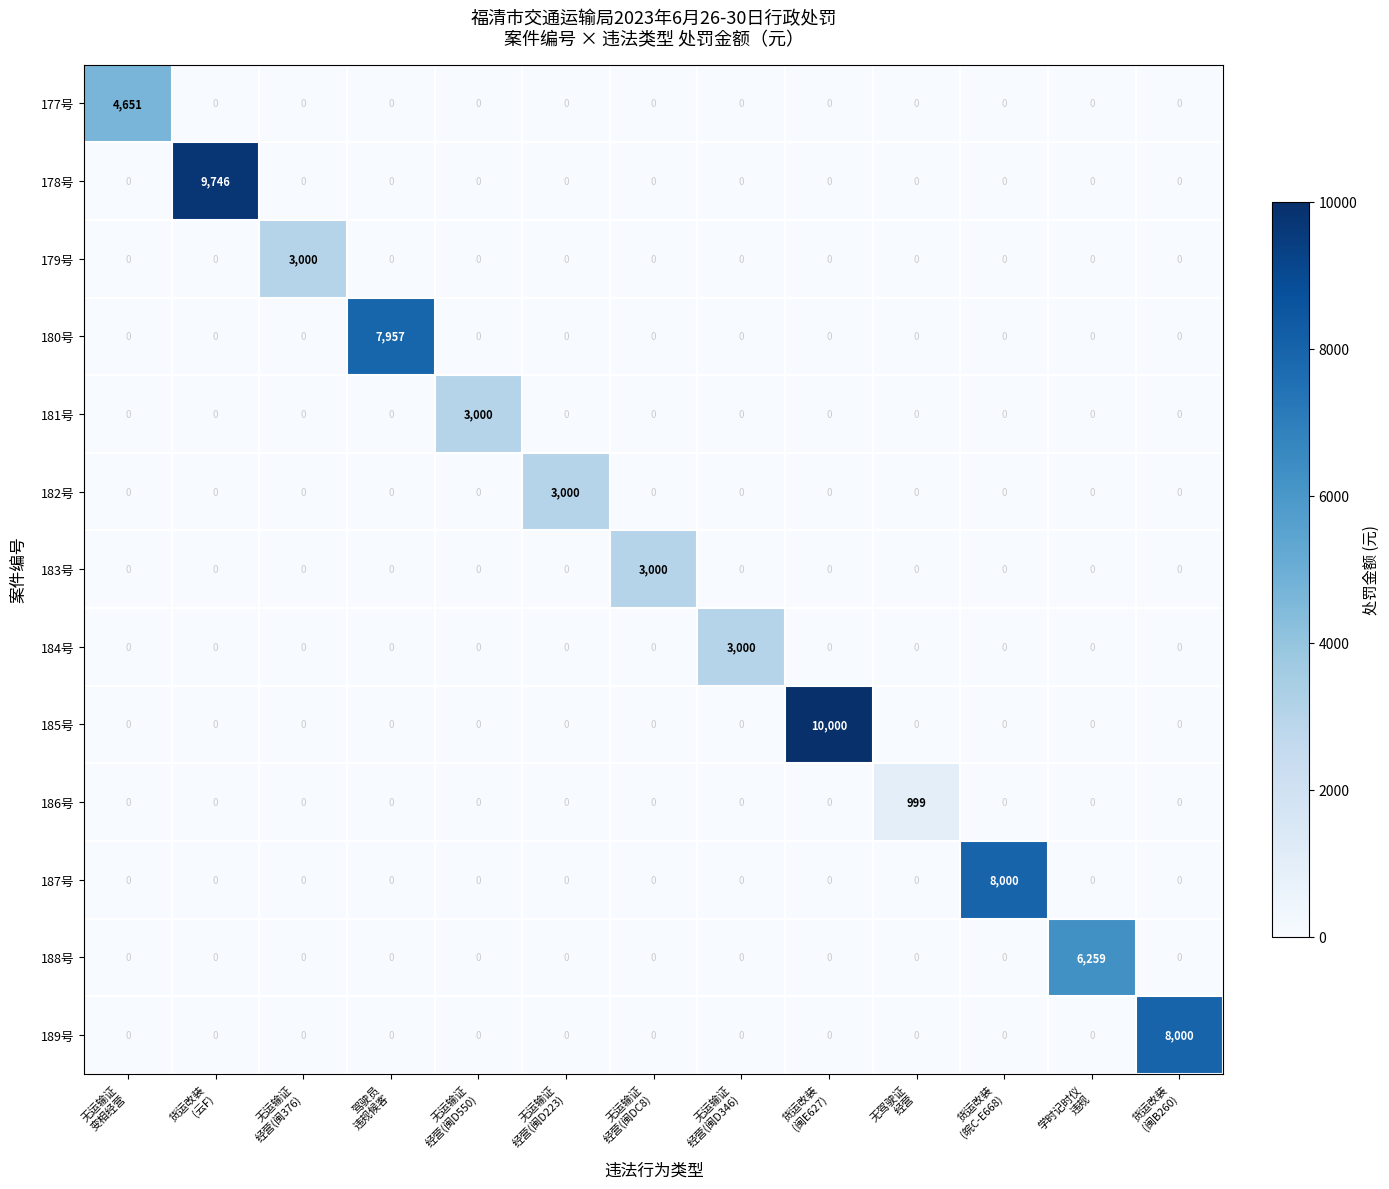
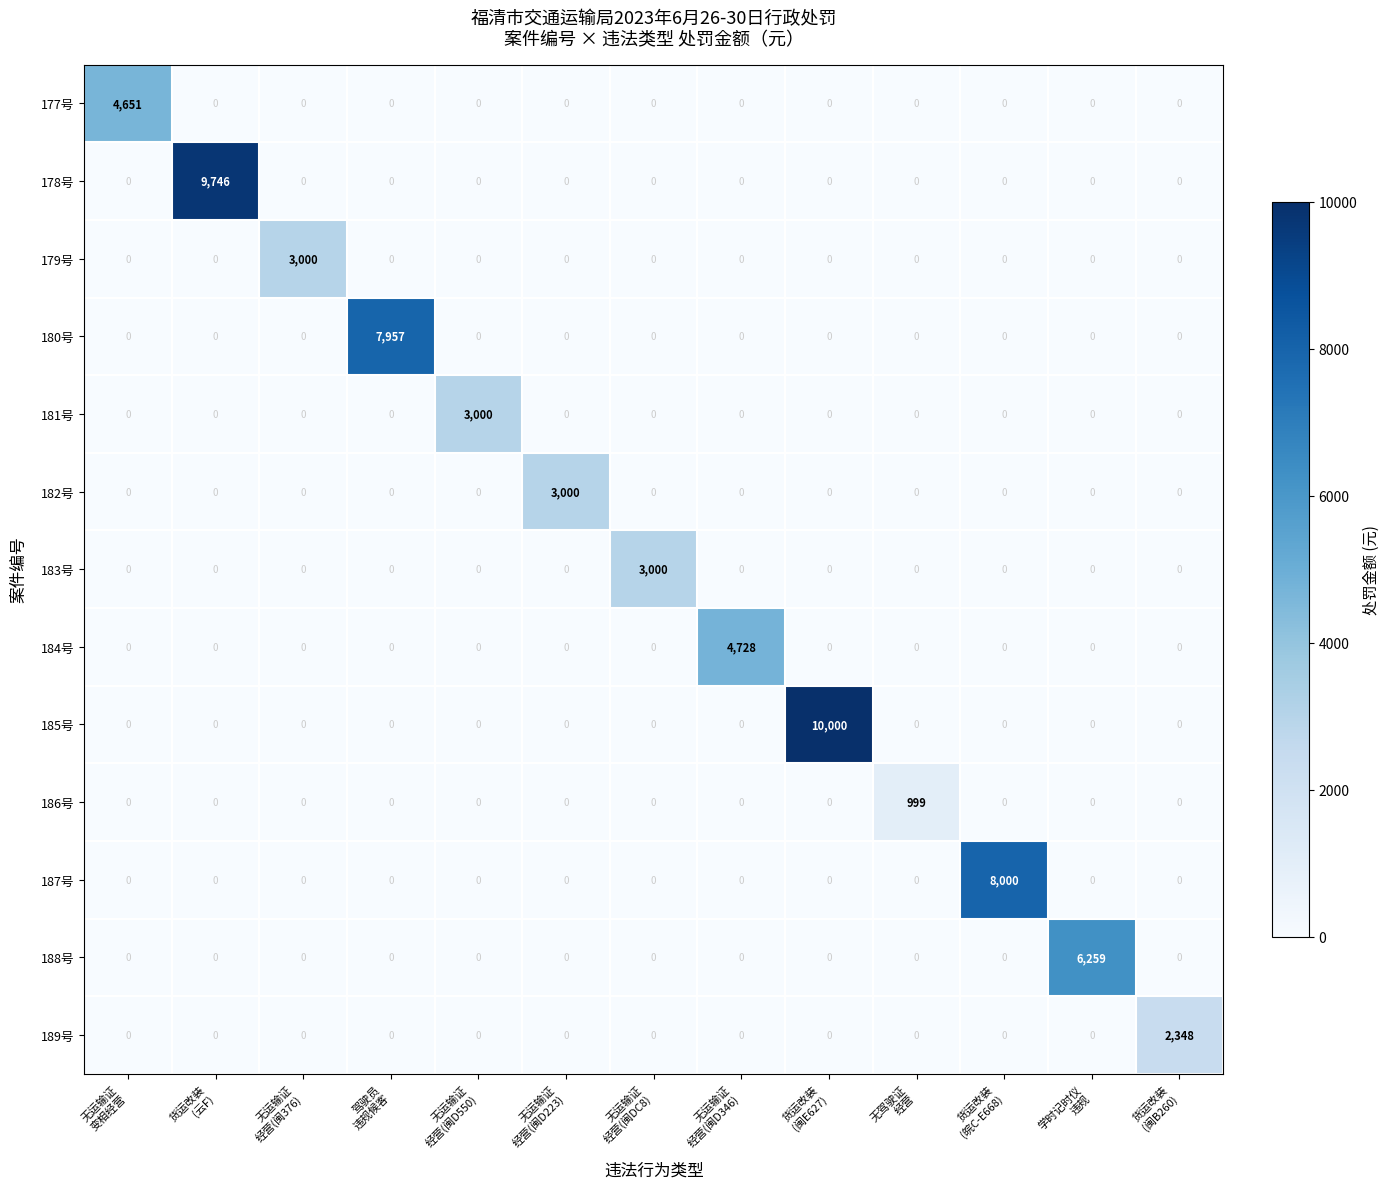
184号, 无运输证 经营(闽D346): 3,000 -> 4,728
189号, 货运改装 (闽B260): 8,000 -> 2,348
